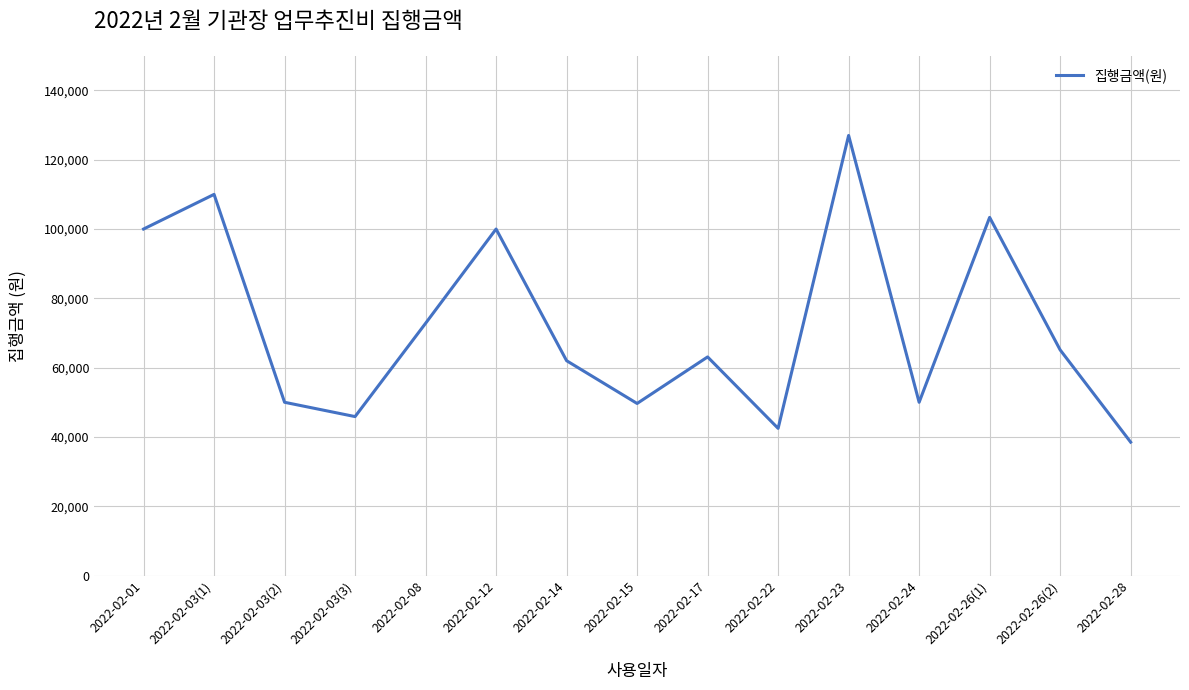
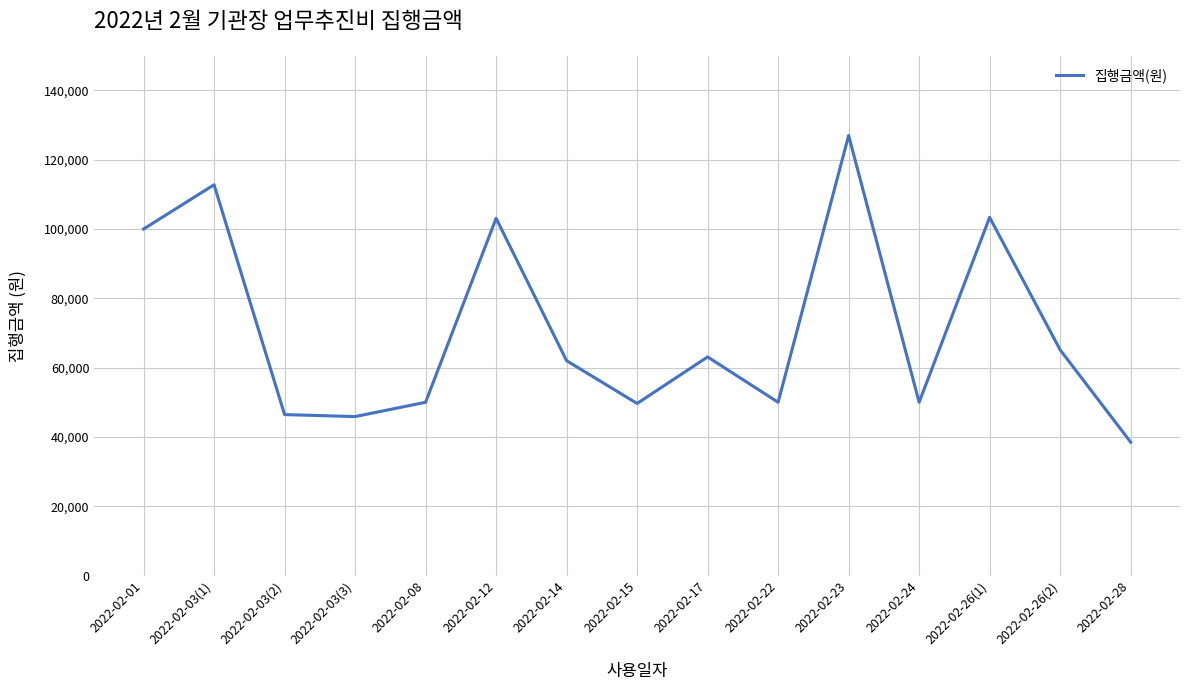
2022-02-03(1): 110,000 -> 113,000
2022-02-03(2): 50,000 -> 46,000
2022-02-08: 73,000 -> 50,000
2022-02-12: 100,000 -> 103,000
2022-02-22: 42,000 -> 50,000
